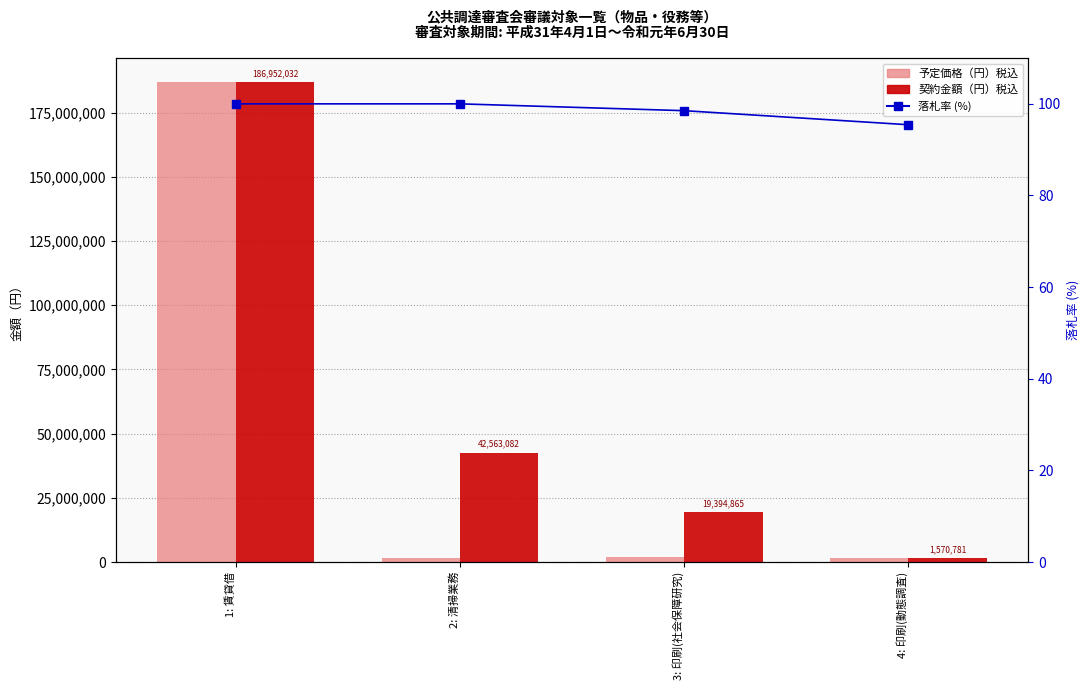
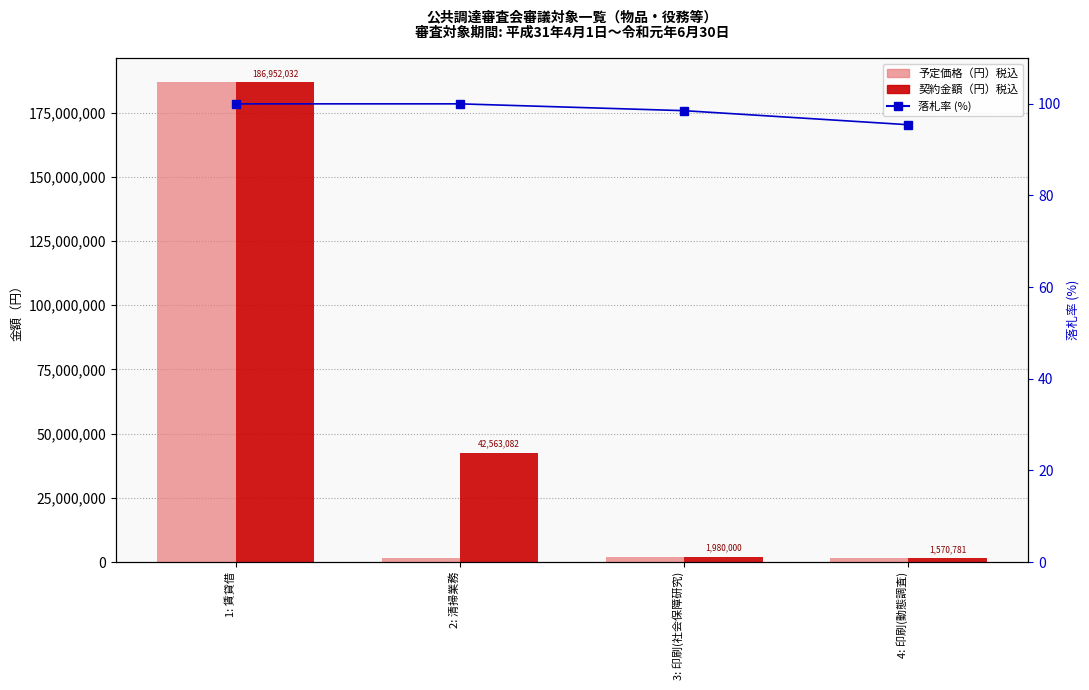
契約金額（円）税込, 3: 印刷(社会保障研究): 19,394,865 -> 1,980,000
